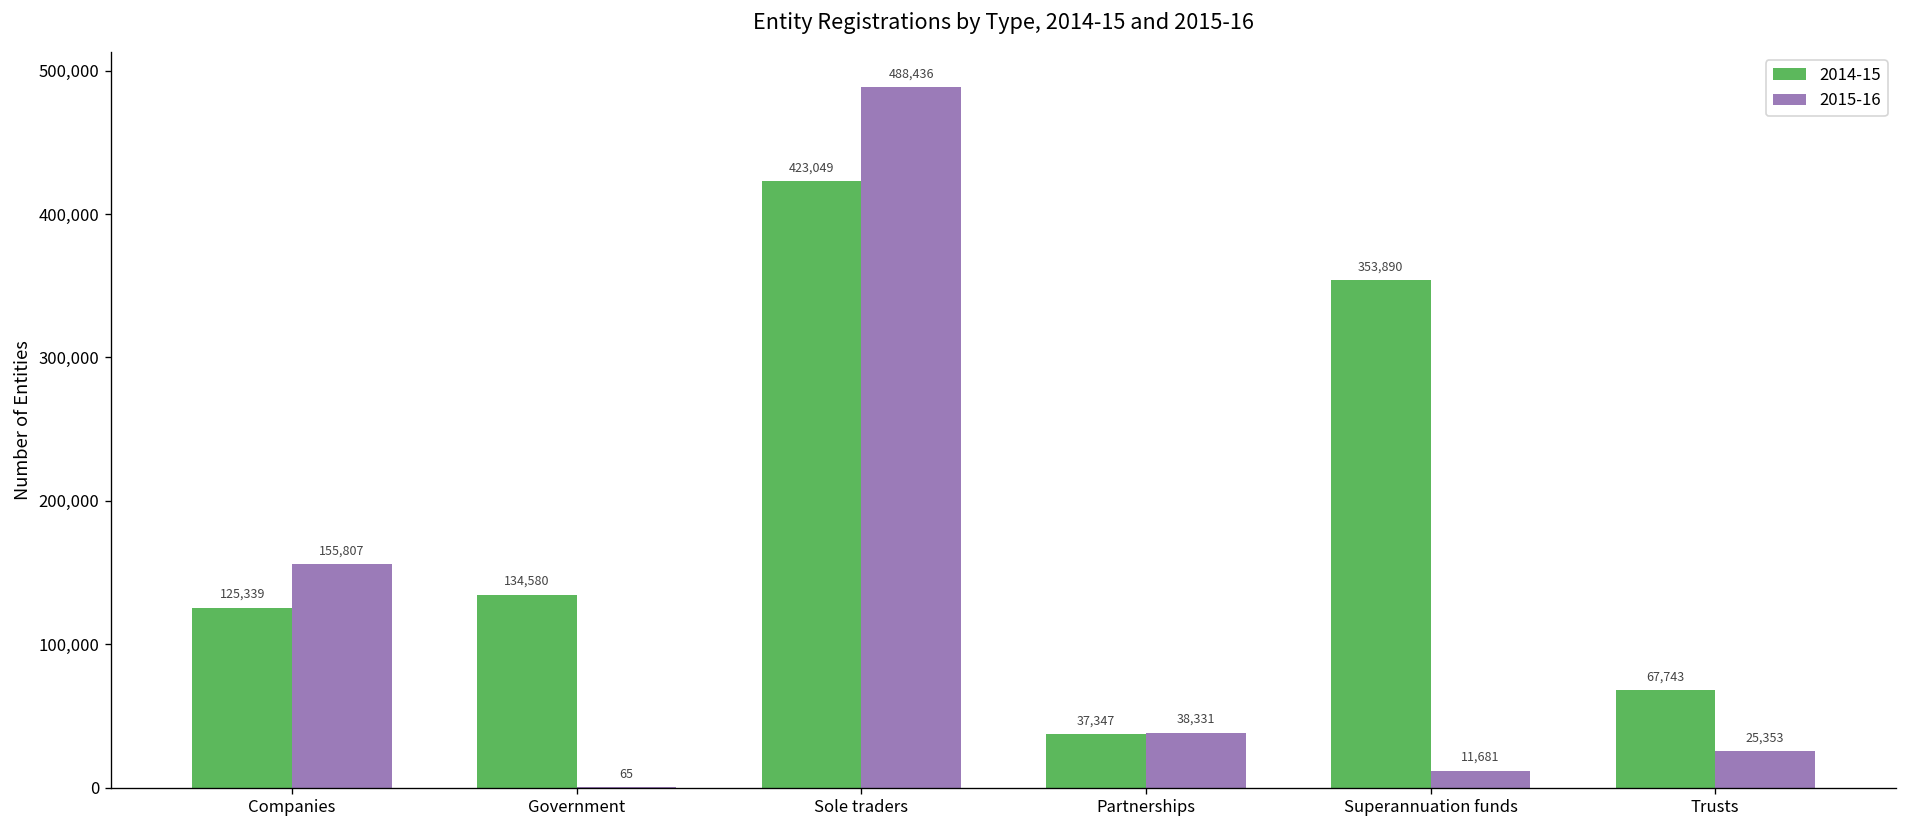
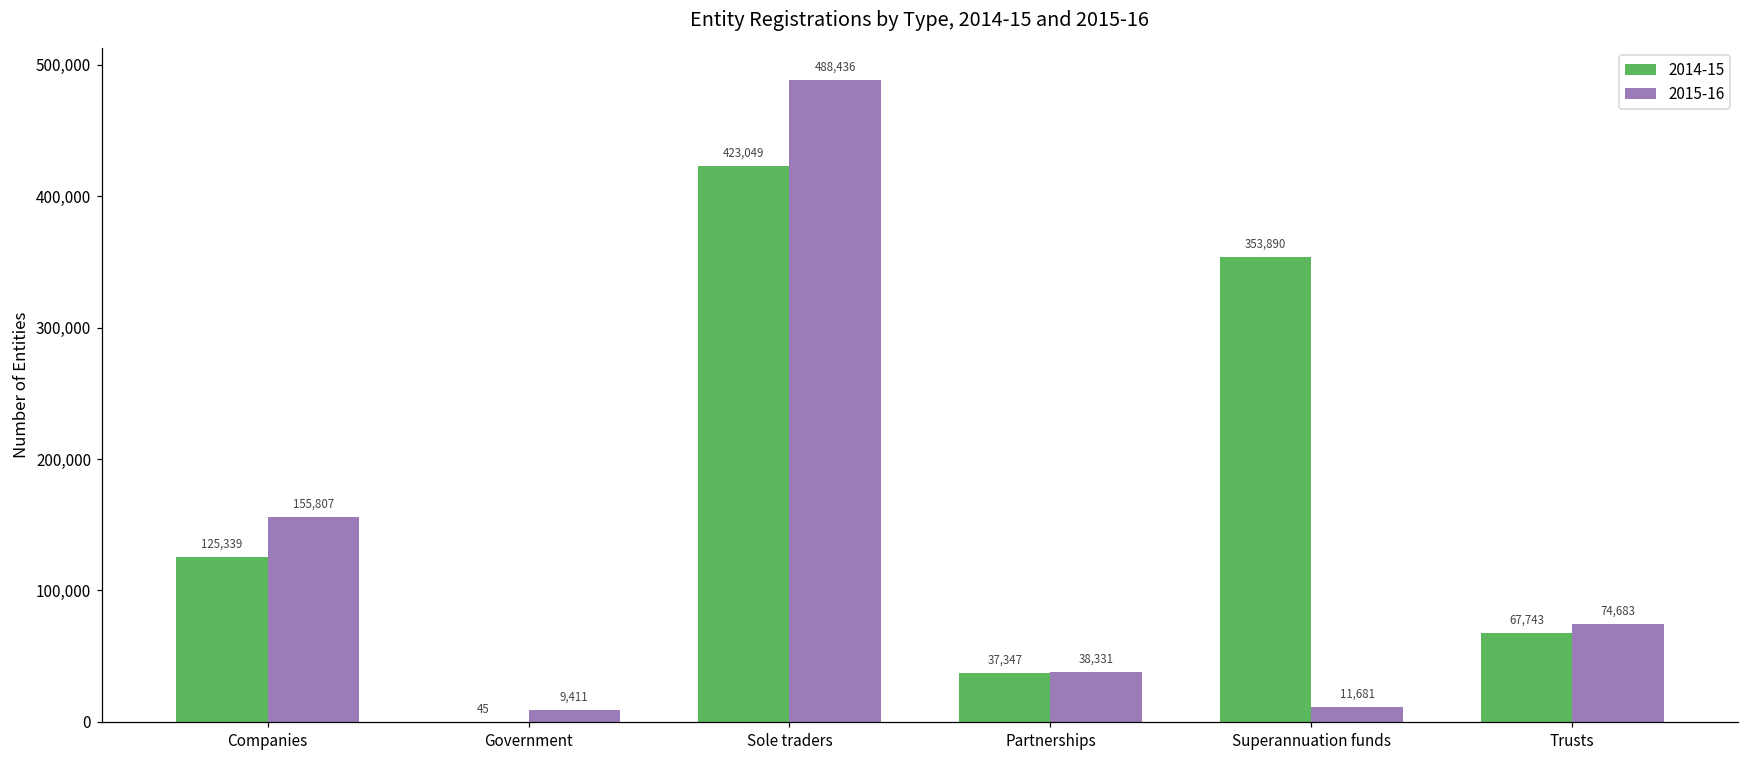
2014-15, Government: 134,580 -> 45
2015-16, Government: 65 -> 9,411
2015-16, Trusts: 25,353 -> 74,683
